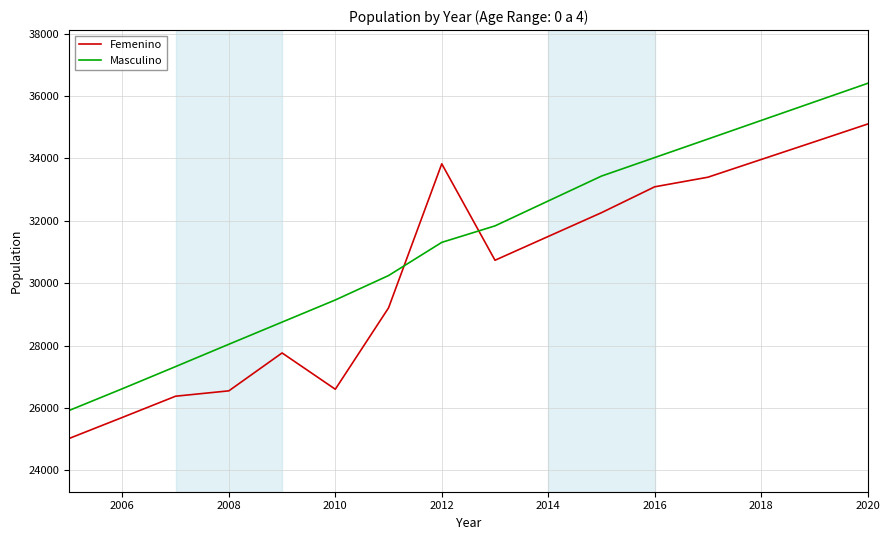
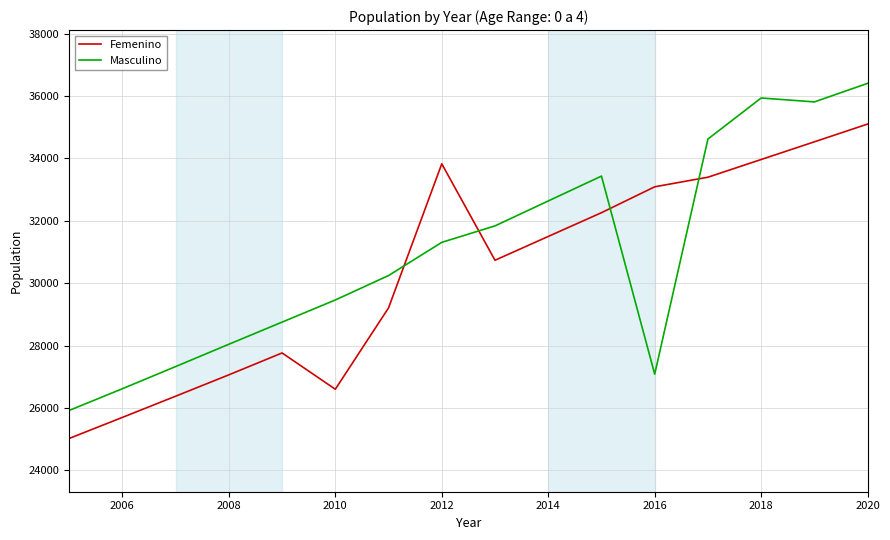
Femenino, 2008: 26500 -> 27100
Masculino, 2016: 34000 -> 27100
Masculino, 2018: 35200 -> 35900
